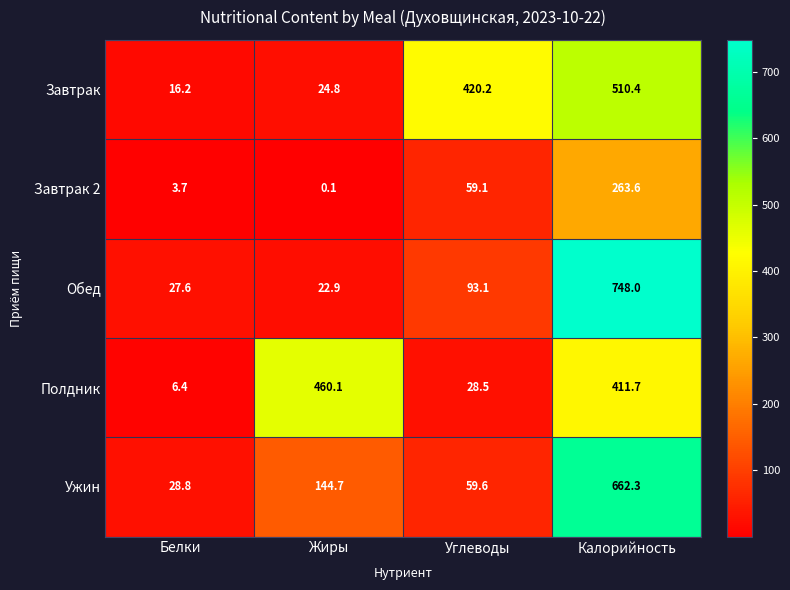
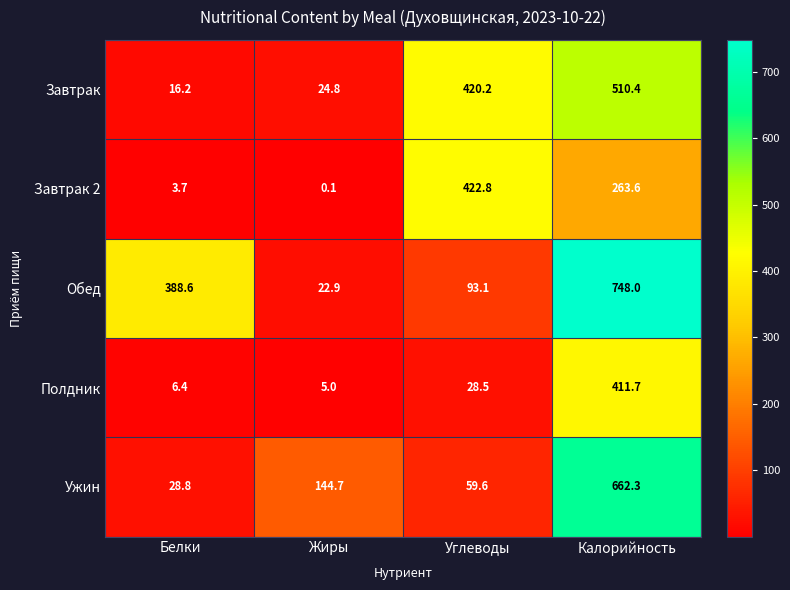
Завтрак 2, Углеводы: 59.1 -> 422.8
Обед, Белки: 27.6 -> 388.6
Полдник, Жиры: 460.1 -> 5.0
